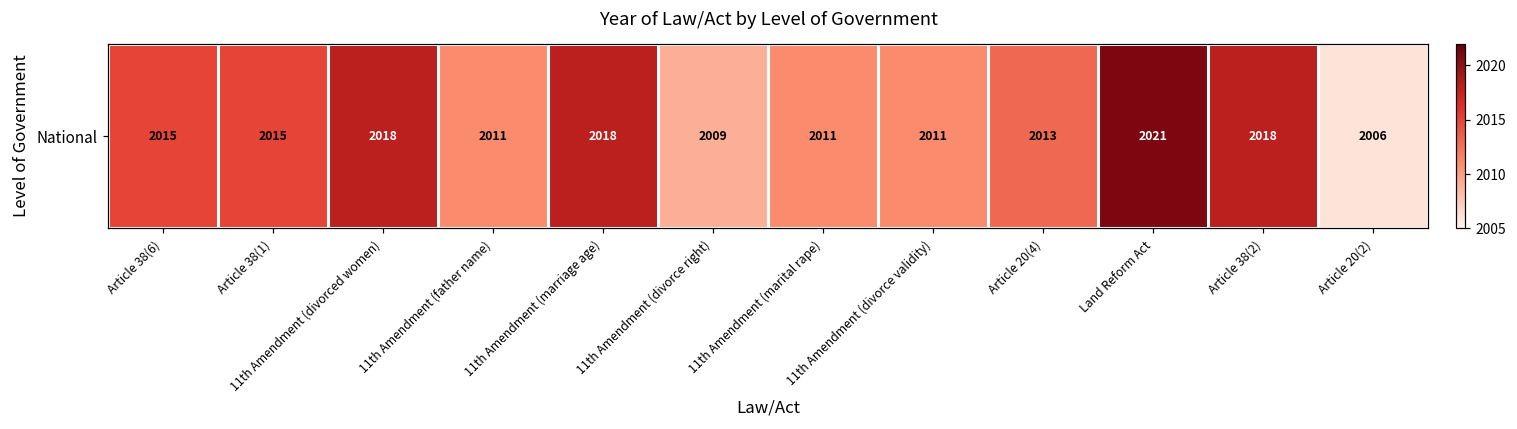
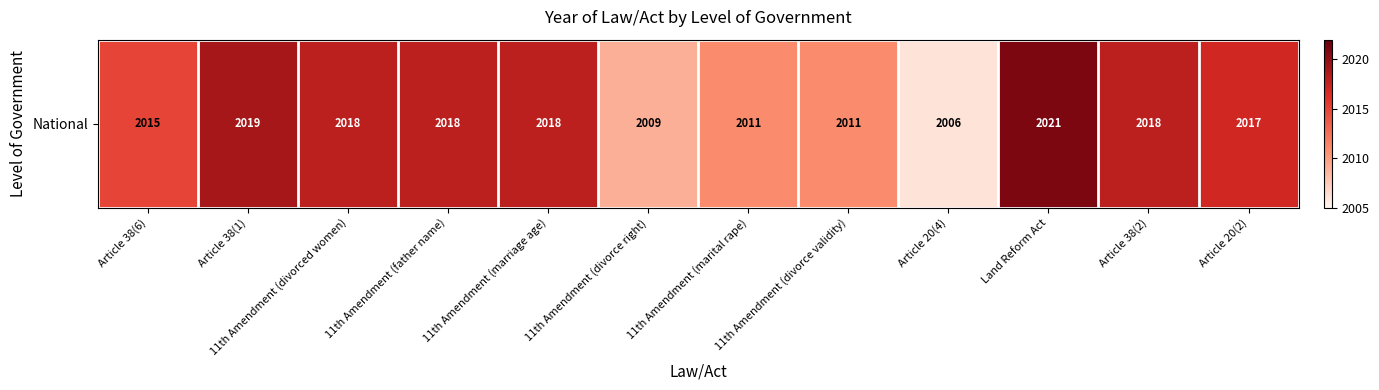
National, Article 38(1): 2015 -> 2019
National, 11th Amendment (father name): 2011 -> 2018
National, Article 20(4): 2013 -> 2006
National, Article 20(2): 2006 -> 2017
